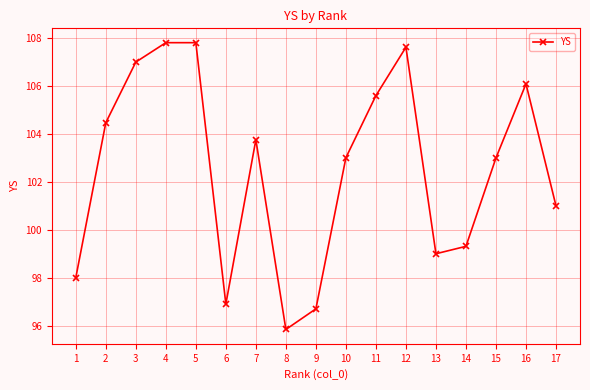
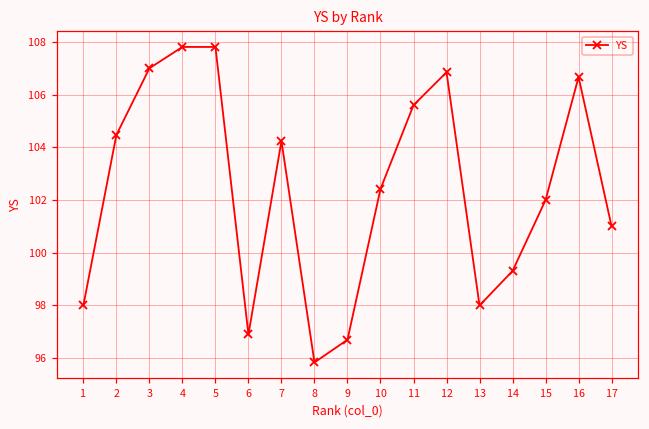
7: 103.8 -> 104.2
10: 103.0 -> 102.4
12: 107.6 -> 106.9
13: 99 -> 98
15: 103 -> 102
16: 106.1 -> 106.7
